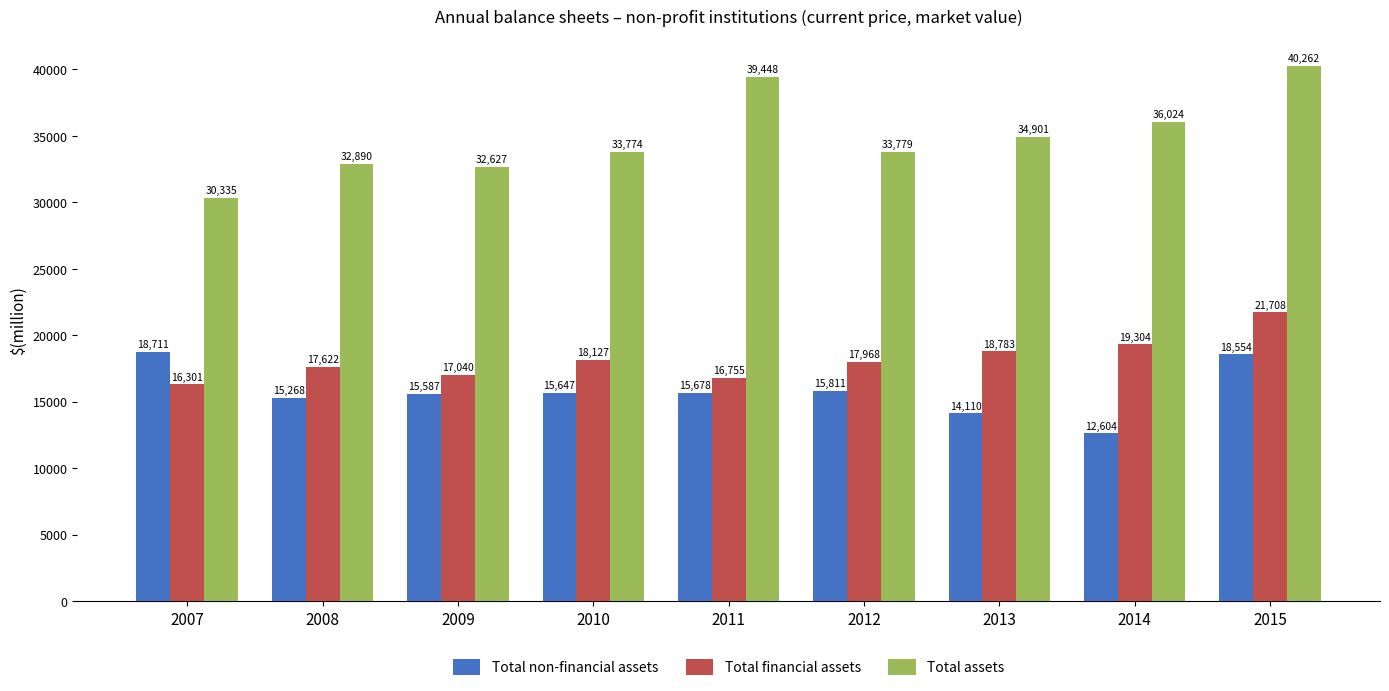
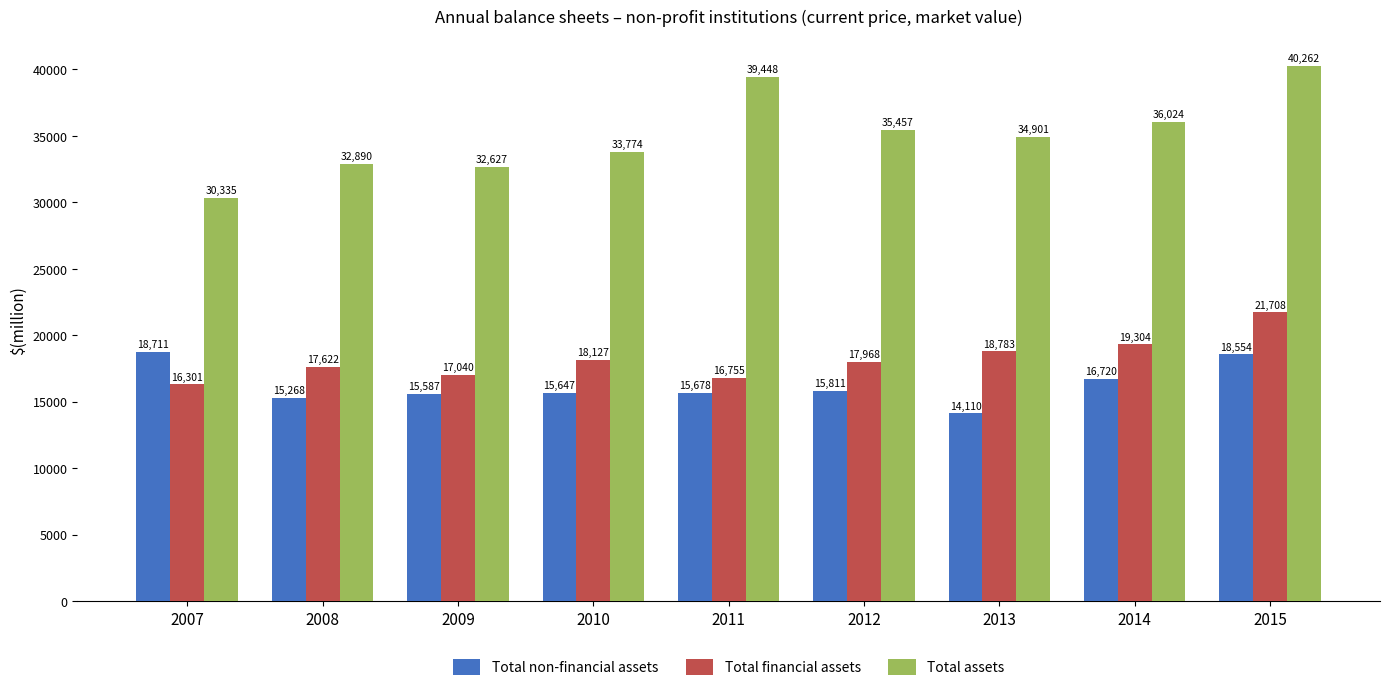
Total assets, 2012: 33,779 -> 35,457
Total non-financial assets, 2014: 12,604 -> 16,720
